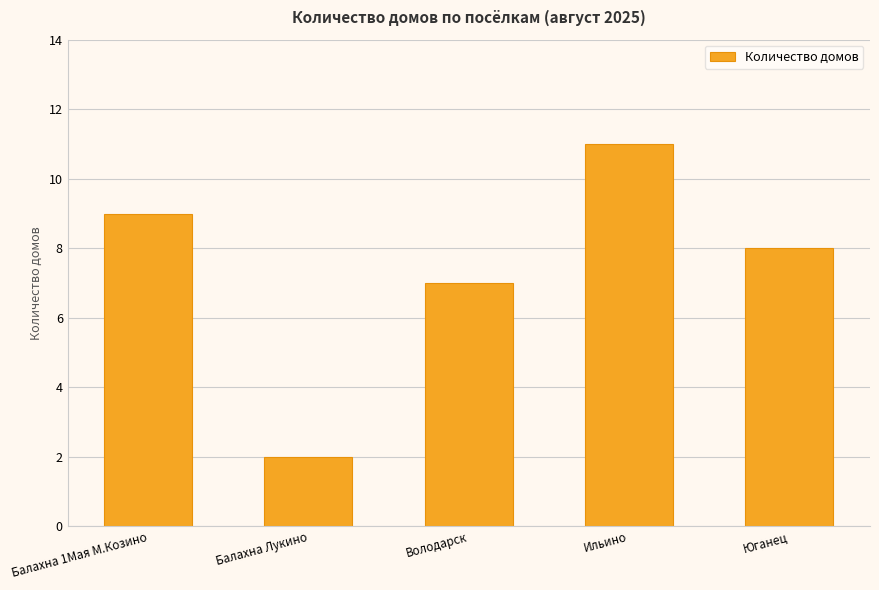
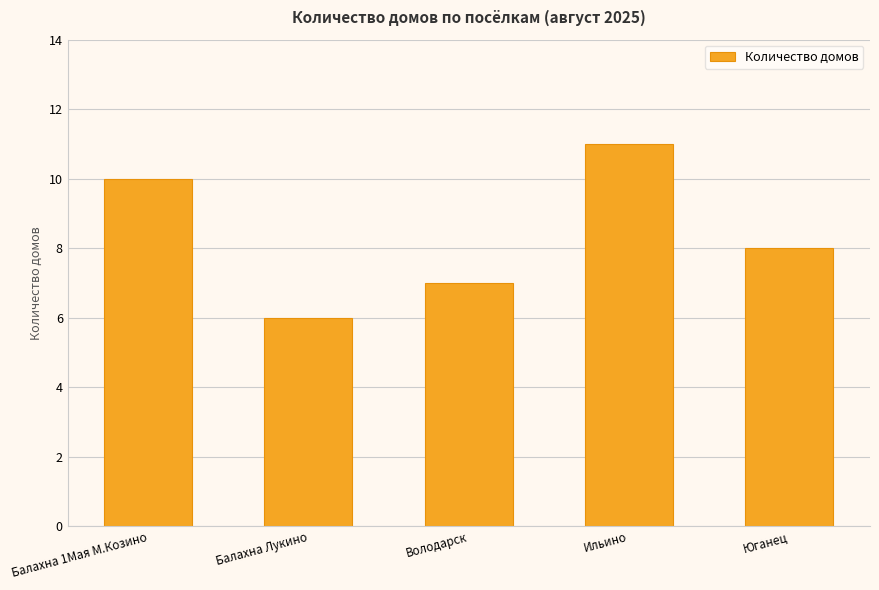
Балахна 1Мая М.Козино: 9 -> 10
Балахна Лукино: 2 -> 6
